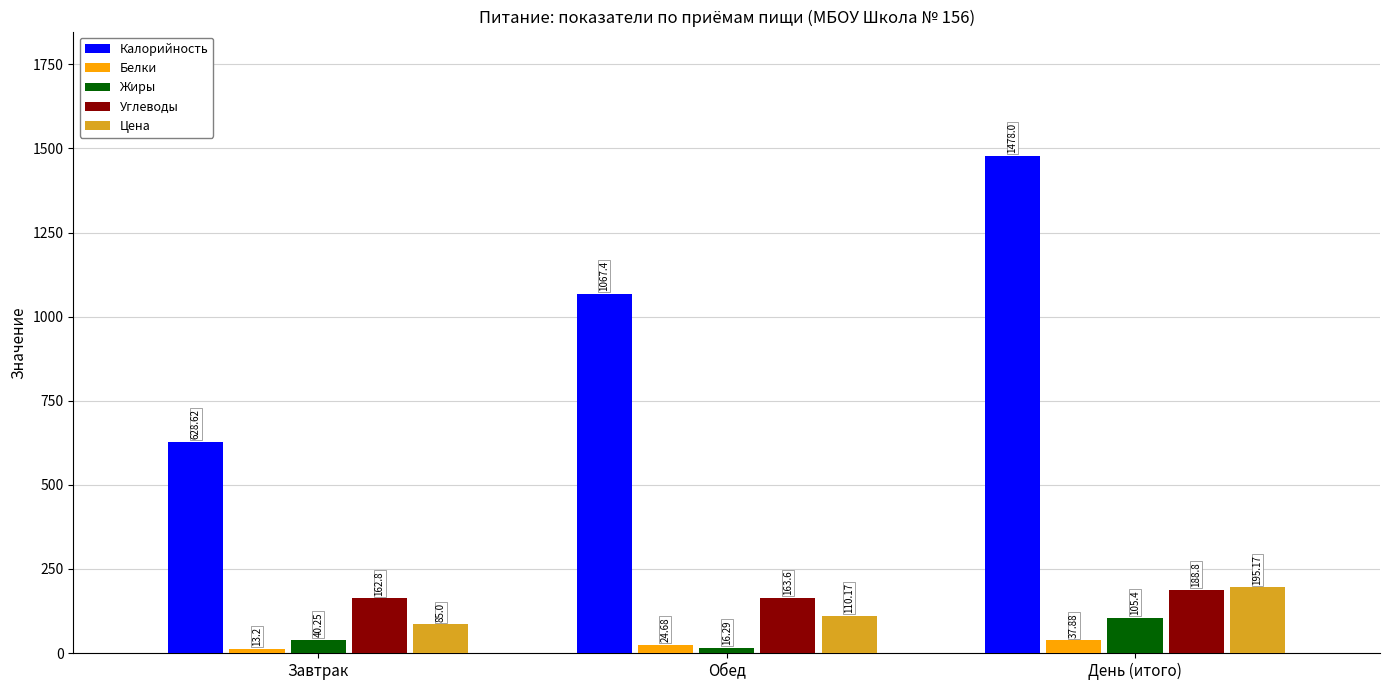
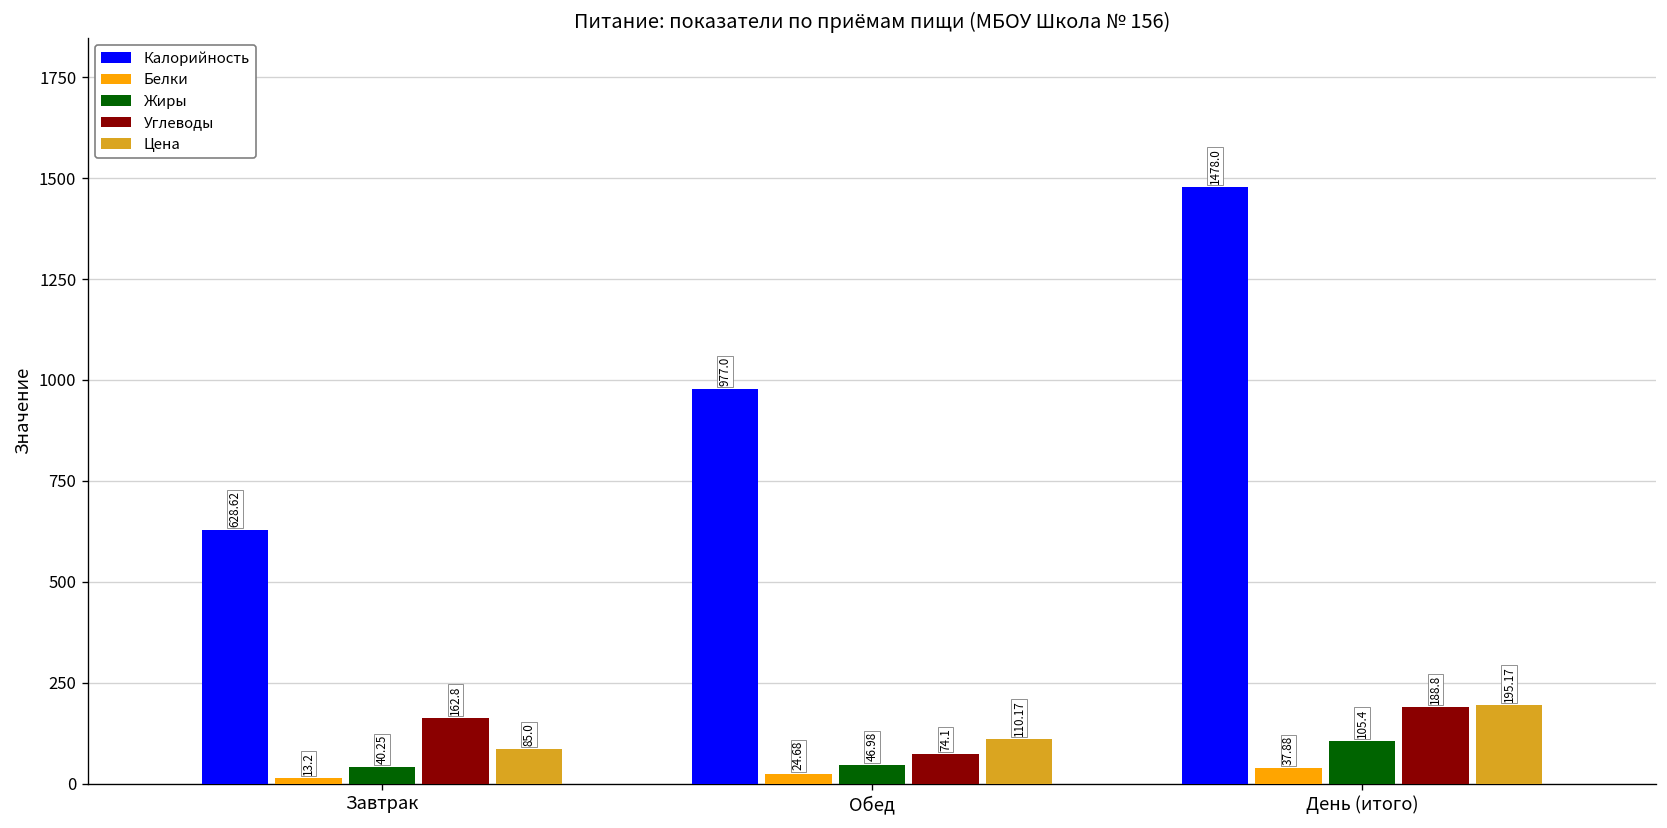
Калорийность, Обед: 1067.4 -> 977.0
Жиры, Обед: 16.29 -> 46.98
Углеводы, Обед: 163.6 -> 74.1
